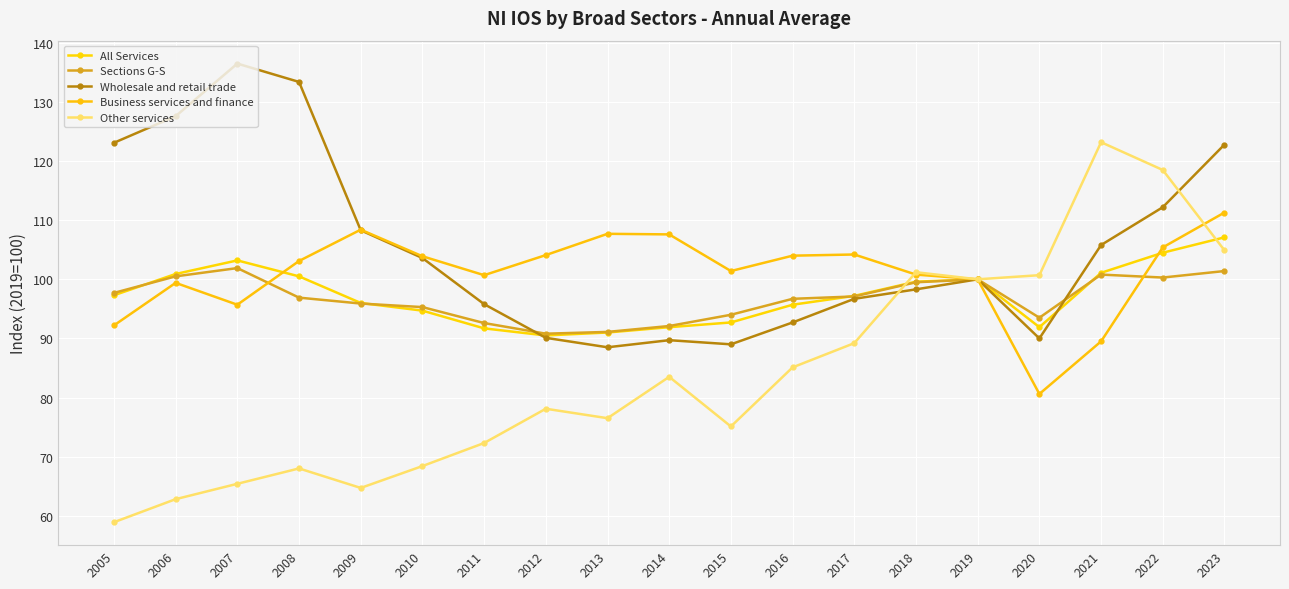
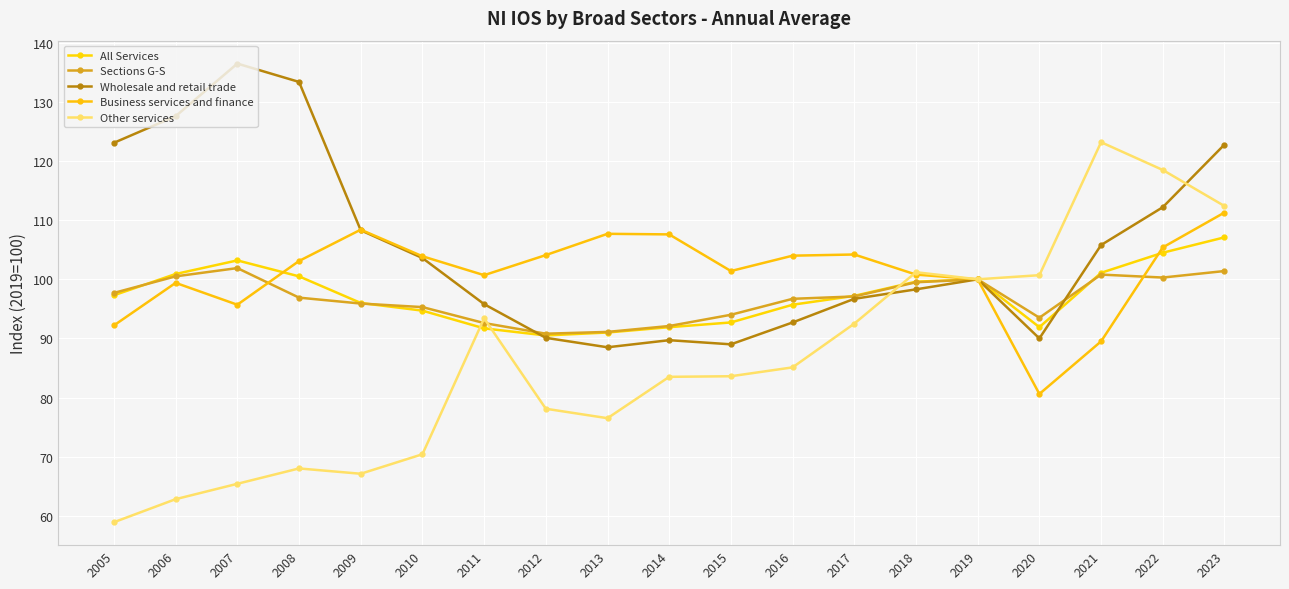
Other services, 2009: 65 -> 67
Other services, 2010: 68 -> 70
Other services, 2011: 72 -> 93
Other services, 2015: 75 -> 84
Other services, 2017: 89 -> 93
Other services, 2023: 105 -> 112
